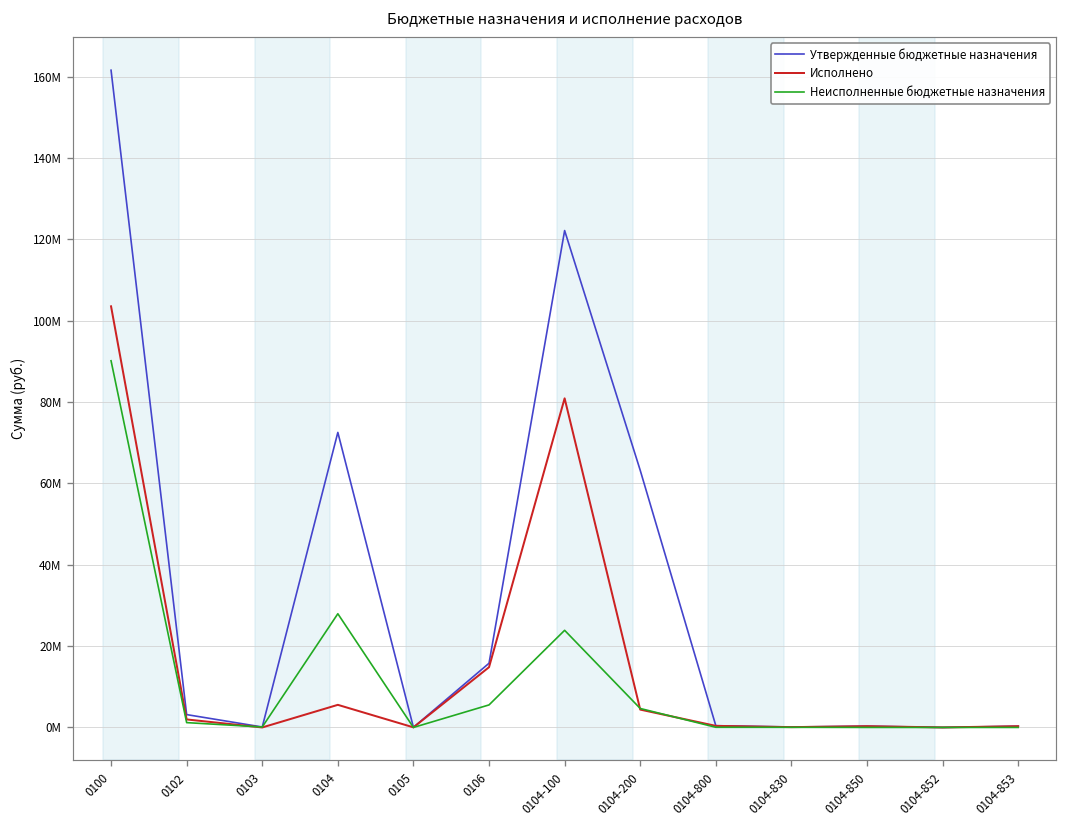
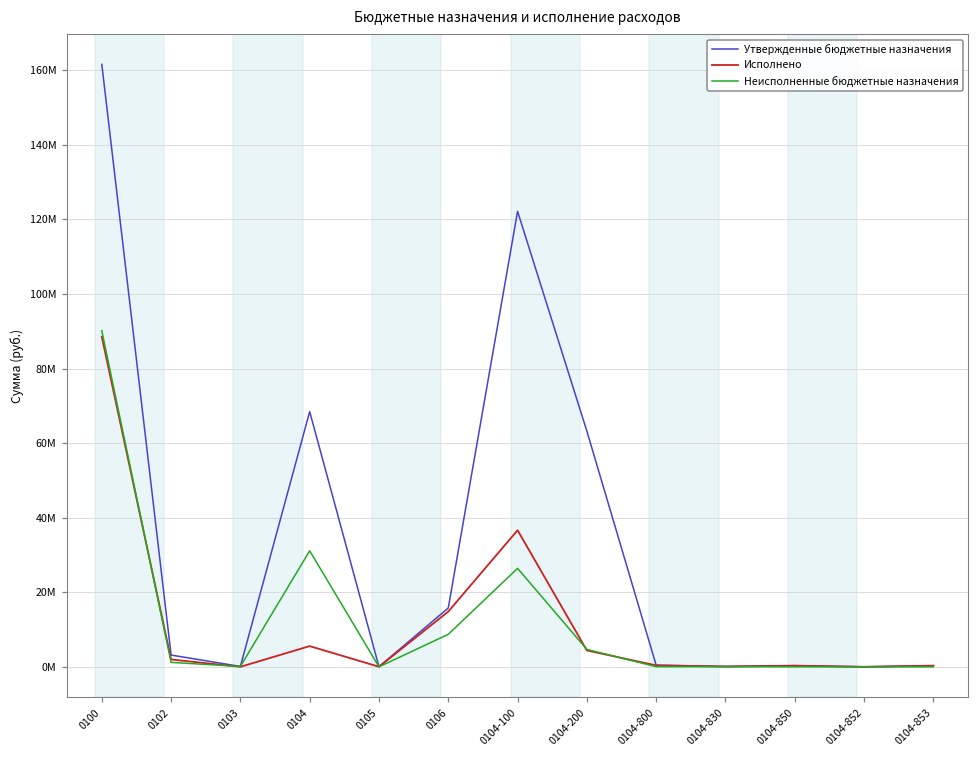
Исполнено, 0100: 104000000 -> 89000000
Утвержденные бюджетные назначения, 0104: 73000000 -> 68000000
Неисполненные бюджетные назначения, 0104: 28000000 -> 31000000
Неисполненные бюджетные назначения, 0106: 6000000 -> 9000000
Исполнено, 0104-100: 81000000 -> 37000000
Неисполненные бюджетные назначения, 0104-100: 24000000 -> 26000000
